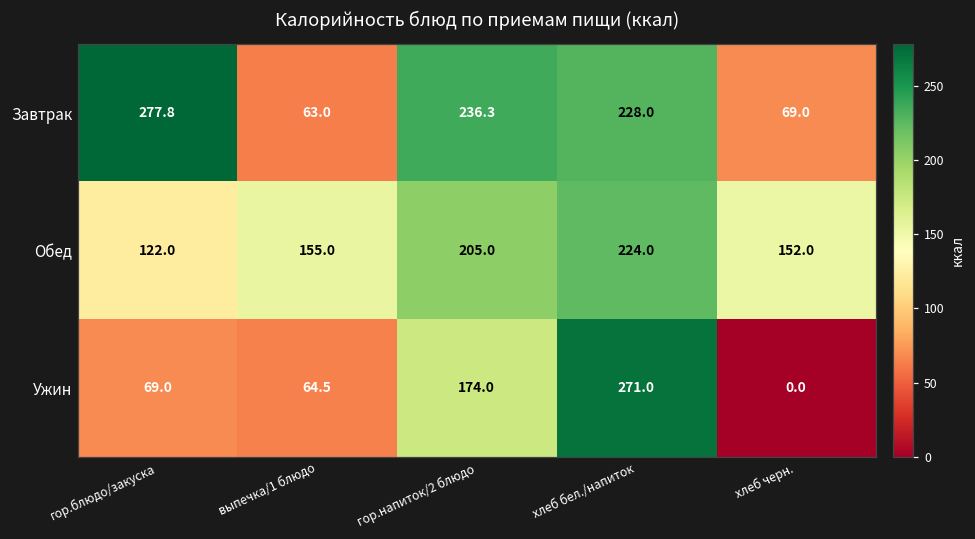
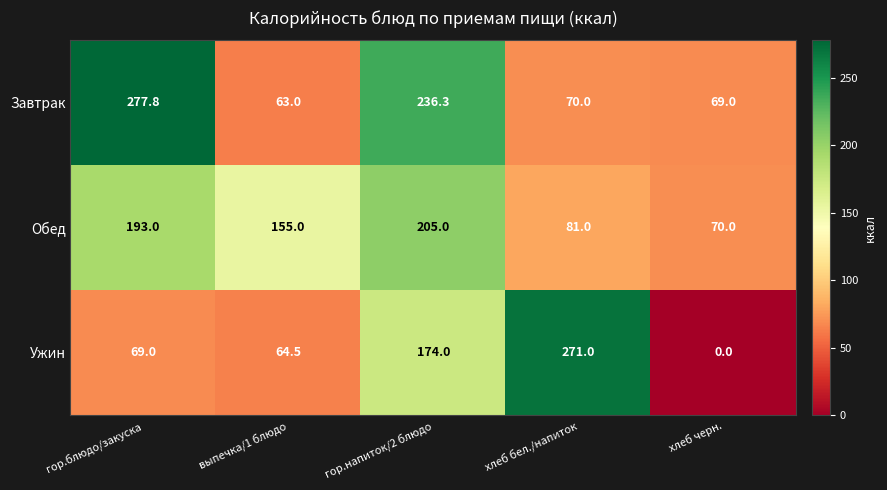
Завтрак, хлеб бел./напиток: 228.0 -> 70.0
Обед, гор.блюдо/закуска: 122.0 -> 193.0
Обед, хлеб бел./напиток: 224.0 -> 81.0
Обед, хлеб черн.: 152.0 -> 70.0
